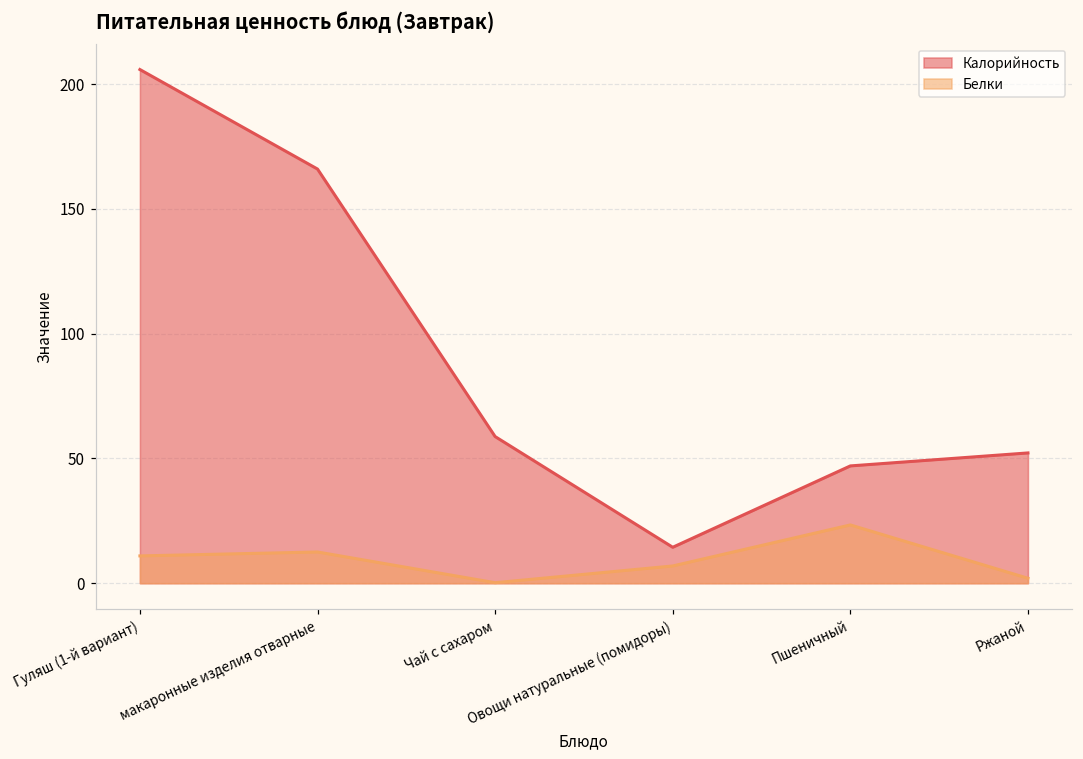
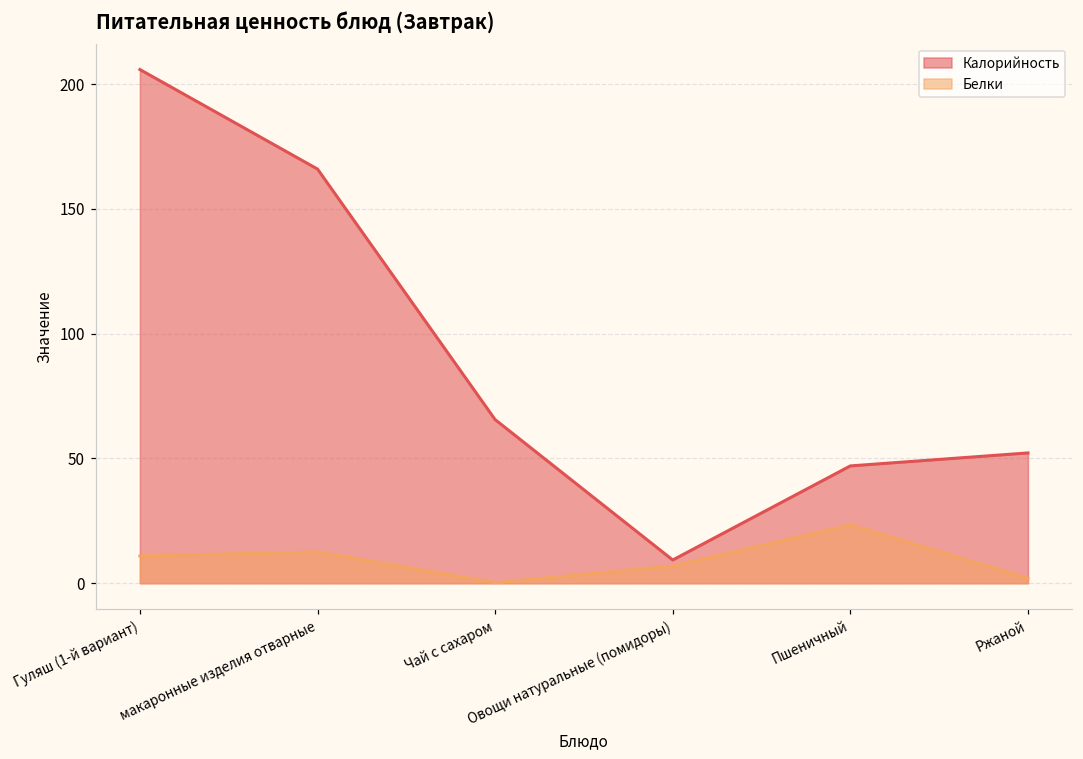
Калорийность, Чай с сахаром: 59 -> 66
Калорийность, Овощи натуральные (помидоры): 14 -> 9
